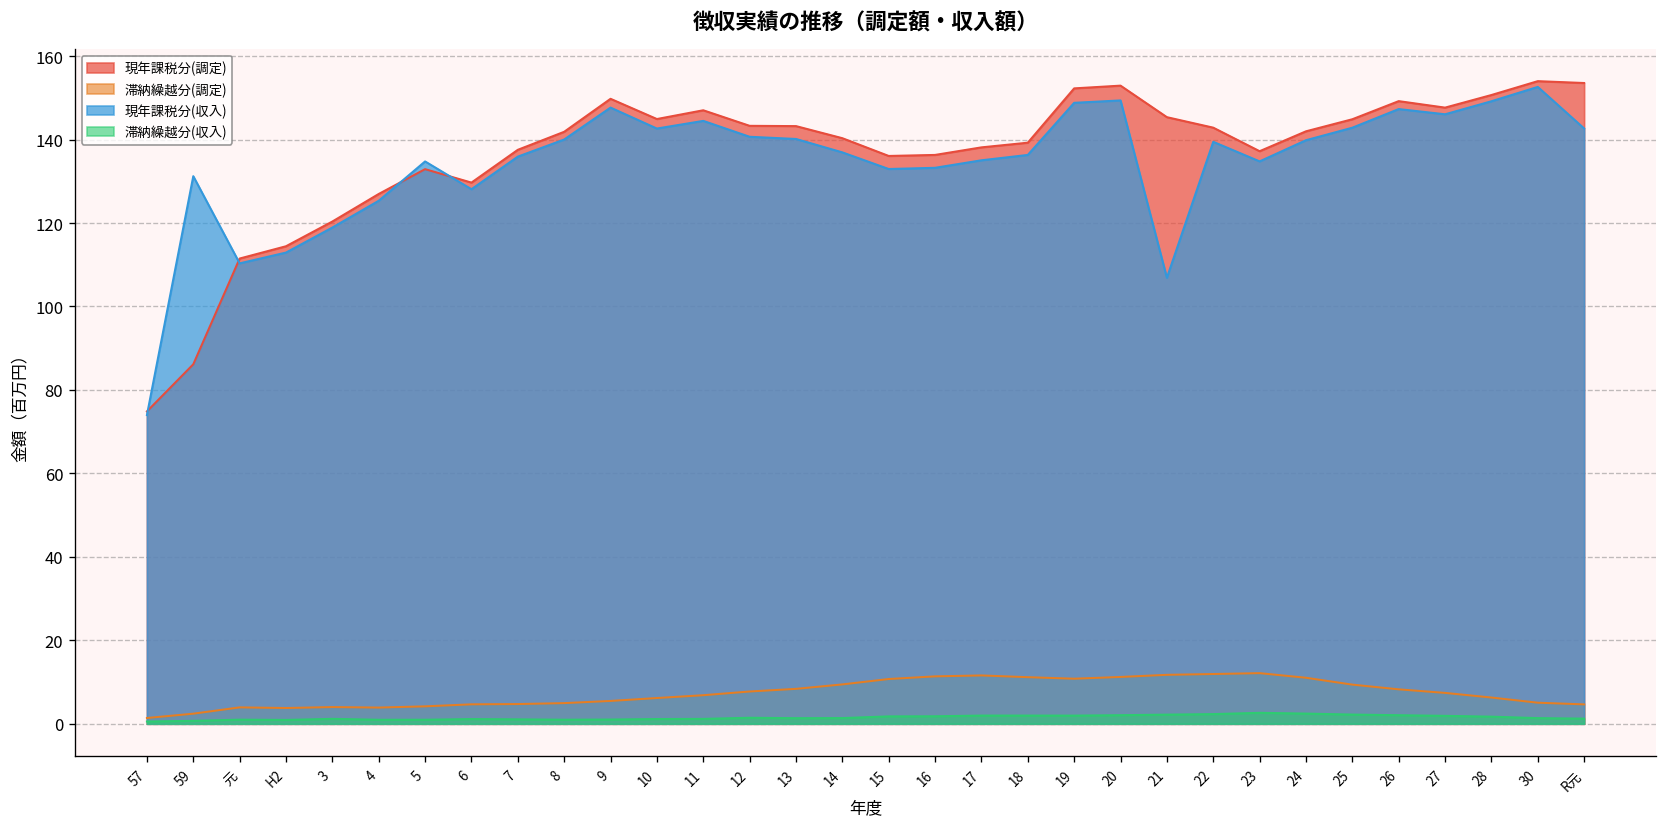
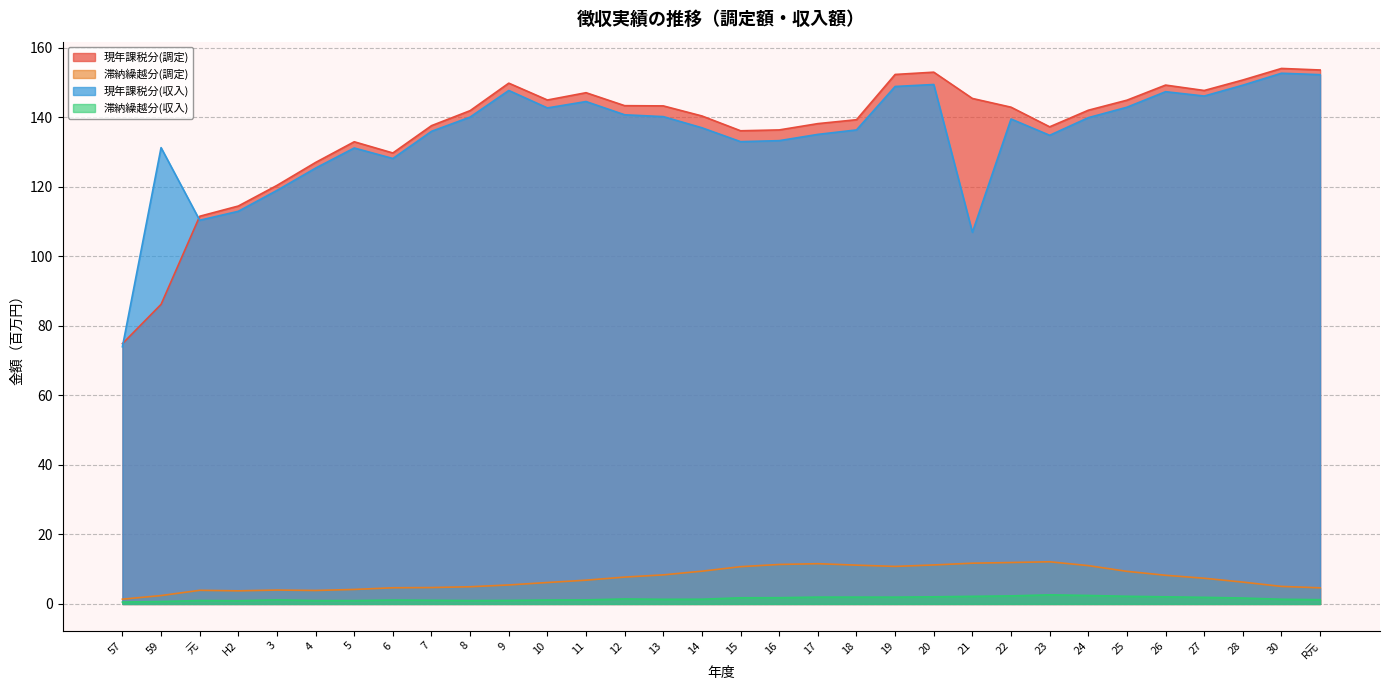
現年課税分(収入), 5: 135 -> 131
現年課税分(収入), R元: 143 -> 152
